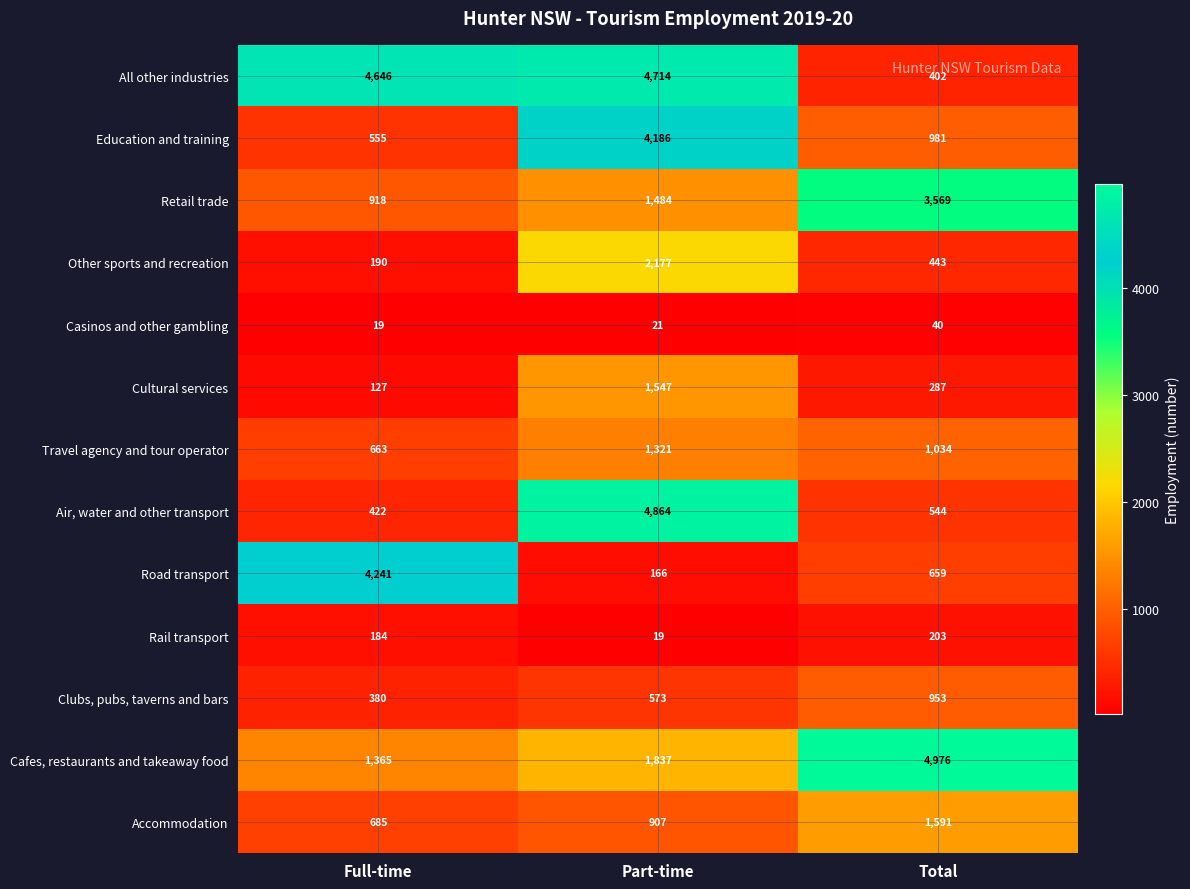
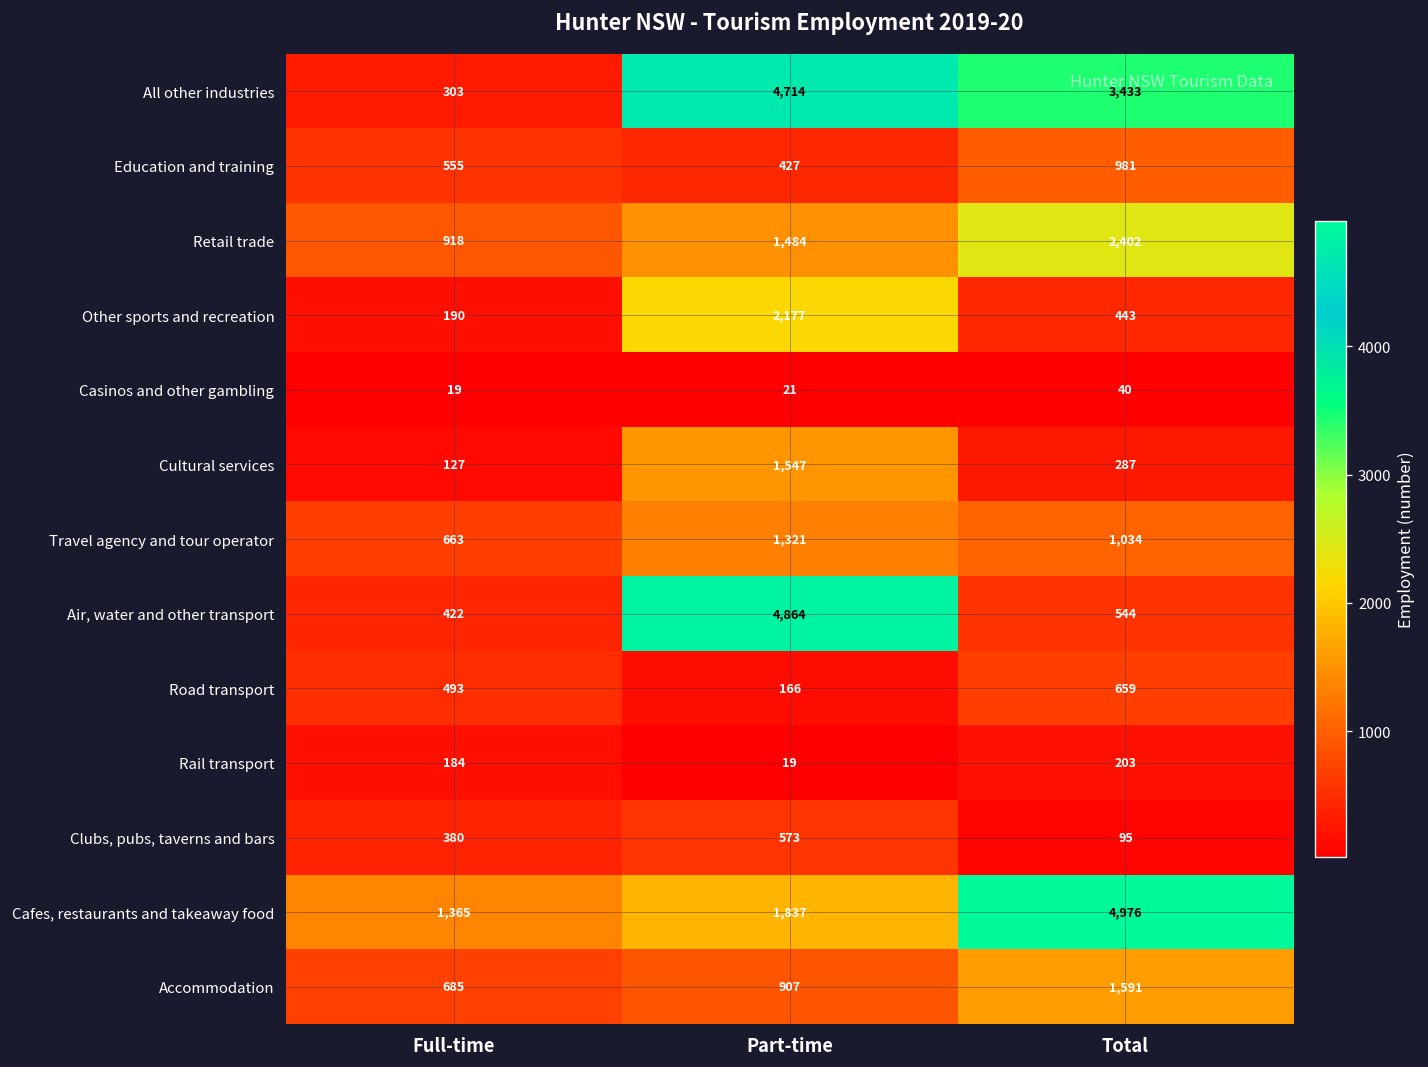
All other industries, Full-time: 4,646 -> 303
All other industries, Total: 402 -> 3,433
Education and training, Part-time: 4,186 -> 427
Retail trade, Total: 3,569 -> 2,402
Road transport, Full-time: 4,241 -> 493
Clubs, pubs, taverns and bars, Total: 953 -> 95
